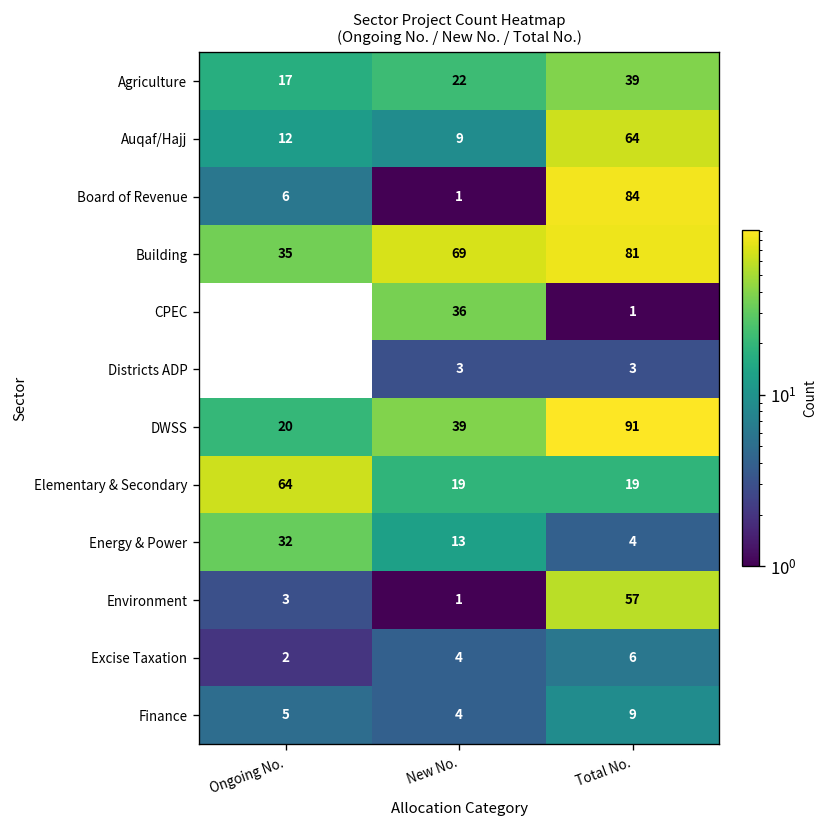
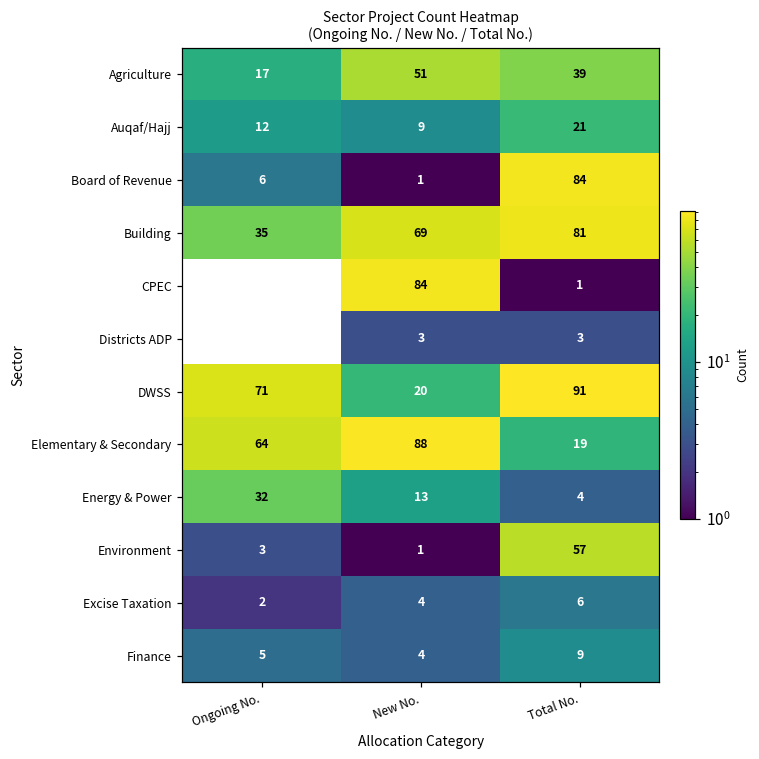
Agriculture, New No.: 22 -> 51
Auqaf/Hajj, Total No.: 64 -> 21
CPEC, New No.: 36 -> 84
DWSS, Ongoing No.: 20 -> 71
DWSS, New No.: 39 -> 20
Elementary & Secondary, New No.: 19 -> 88
